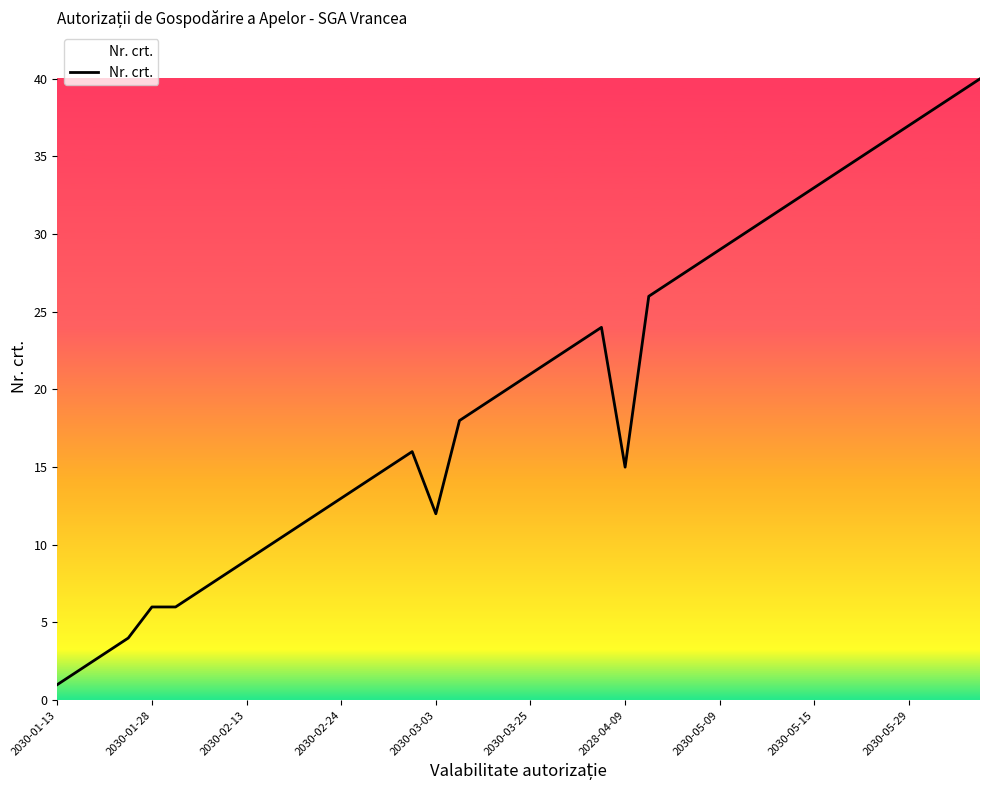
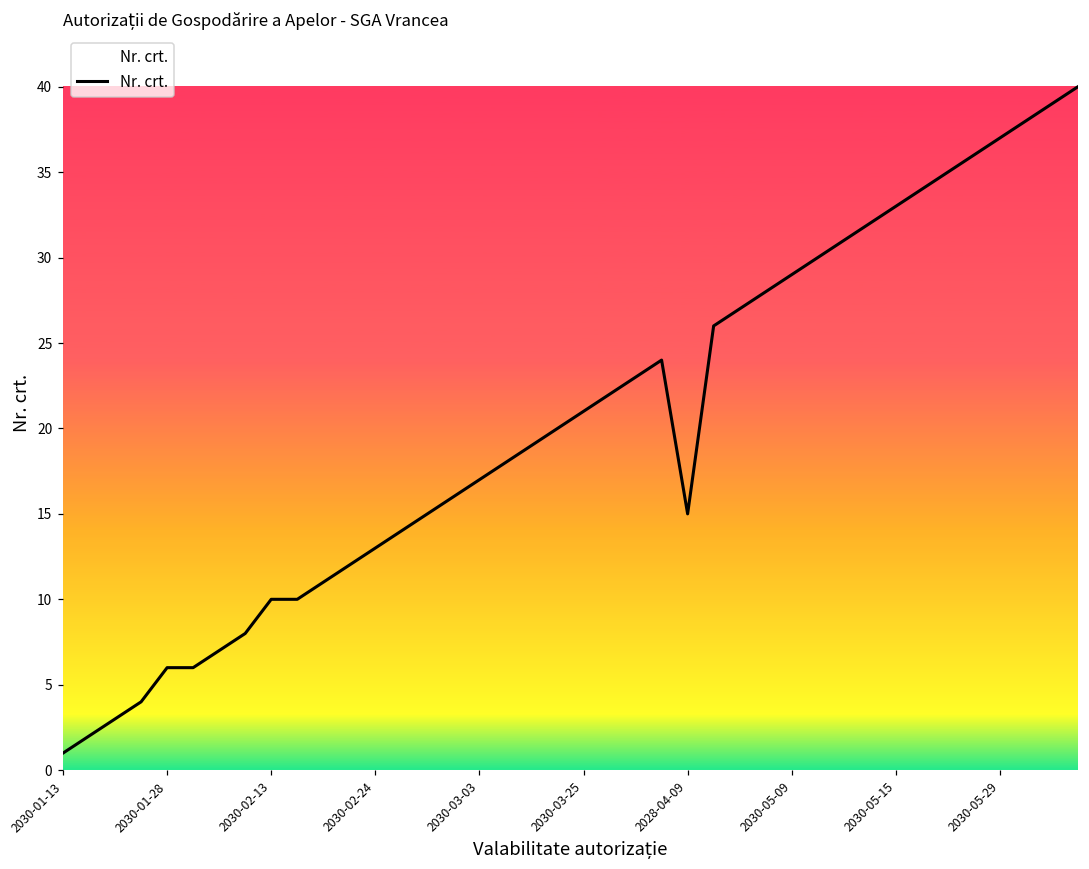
2030-02-13: 9 -> 10
2030-03-03: 12 -> 17
